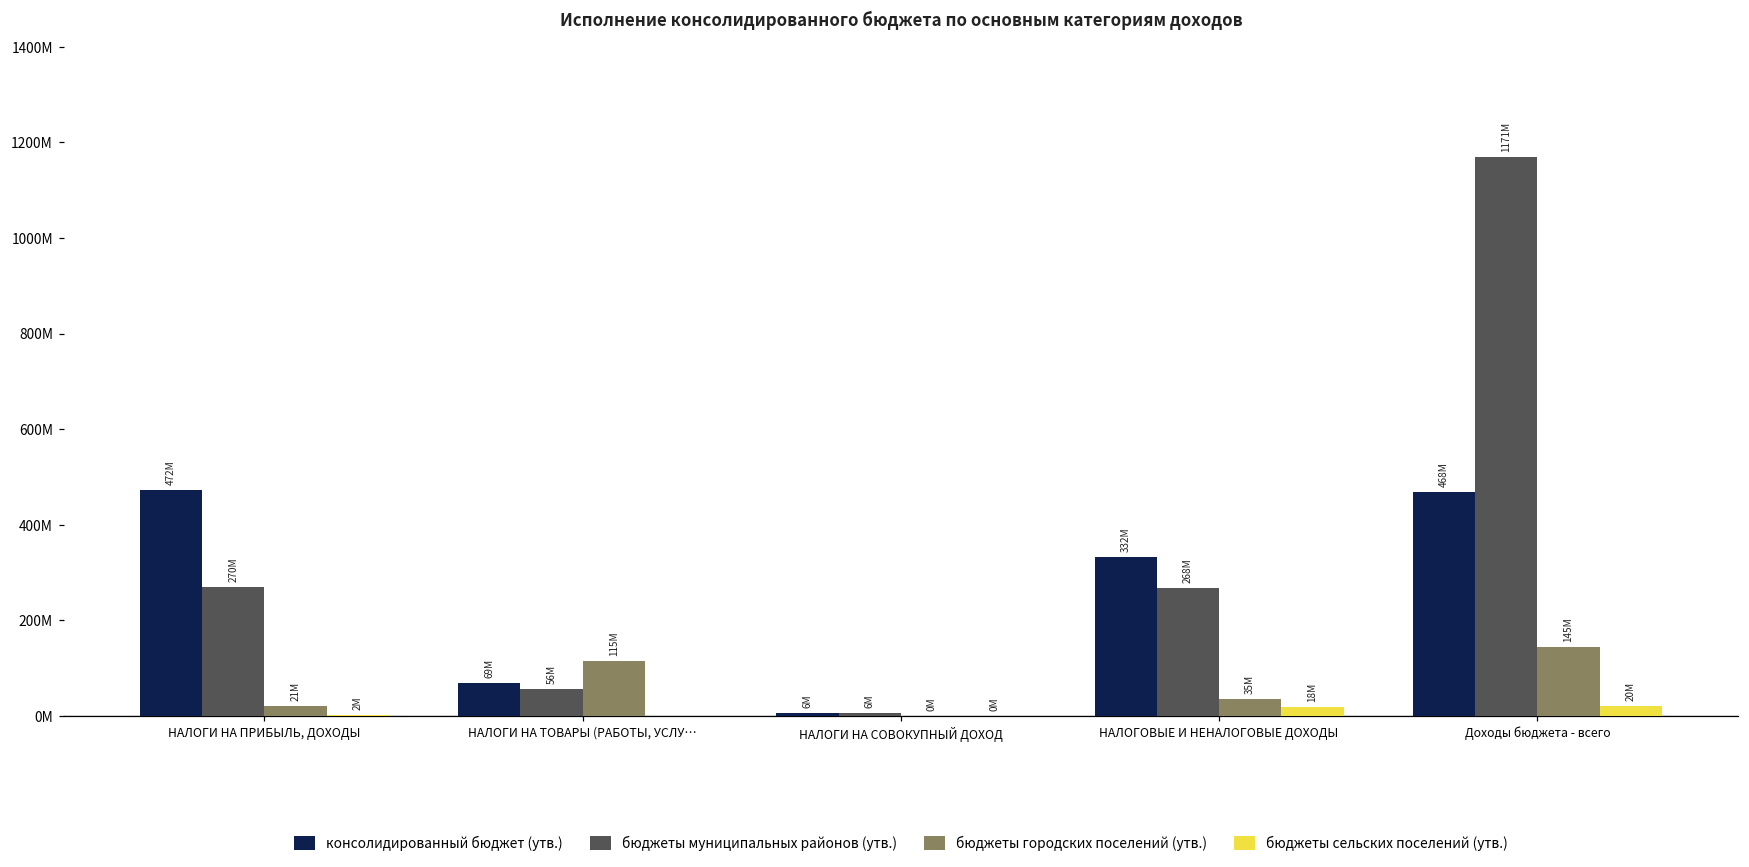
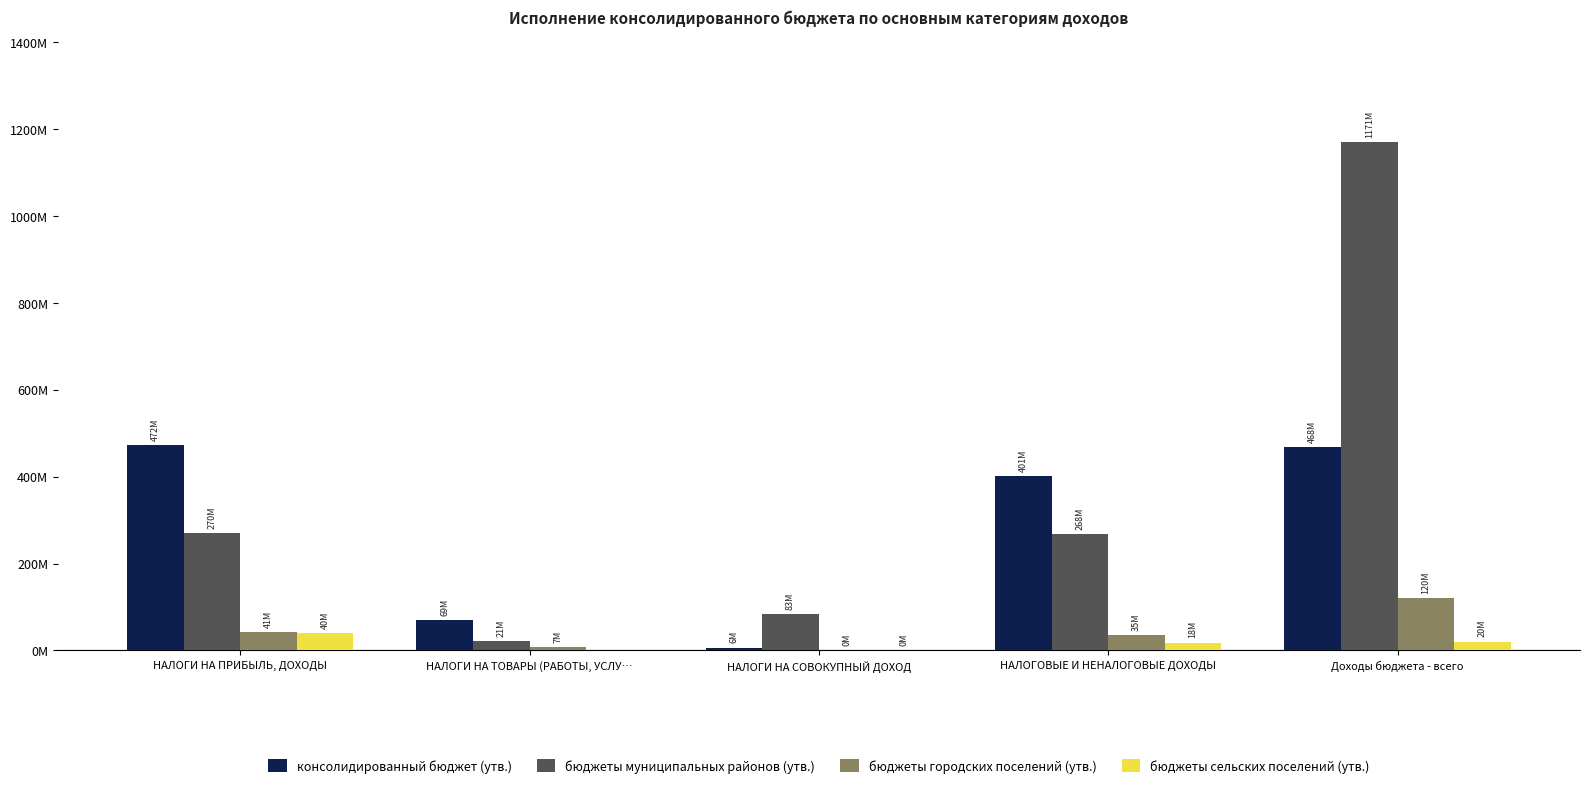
бюджеты городских поселений (утв.), НАЛОГИ НА ПРИБЫЛЬ, ДОХОДЫ: 21M -> 41M
бюджеты сельских поселений (утв.), НАЛОГИ НА ПРИБЫЛЬ, ДОХОДЫ: 2M -> 40M
бюджеты муниципальных районов (утв.), НАЛОГИ НА ТОВАРЫ (РАБОТЫ, УСЛУ…: 56M -> 21M
бюджеты городских поселений (утв.), НАЛОГИ НА ТОВАРЫ (РАБОТЫ, УСЛУ…: 115M -> 7M
бюджеты муниципальных районов (утв.), НАЛОГИ НА СОВОКУПНЫЙ ДОХОД: 6M -> 83M
консолидированный бюджет (утв.), НАЛОГОВЫЕ И НЕНАЛОГОВЫЕ ДОХОДЫ: 332M -> 401M
бюджеты городских поселений (утв.), Доходы бюджета - всего: 145M -> 120M
